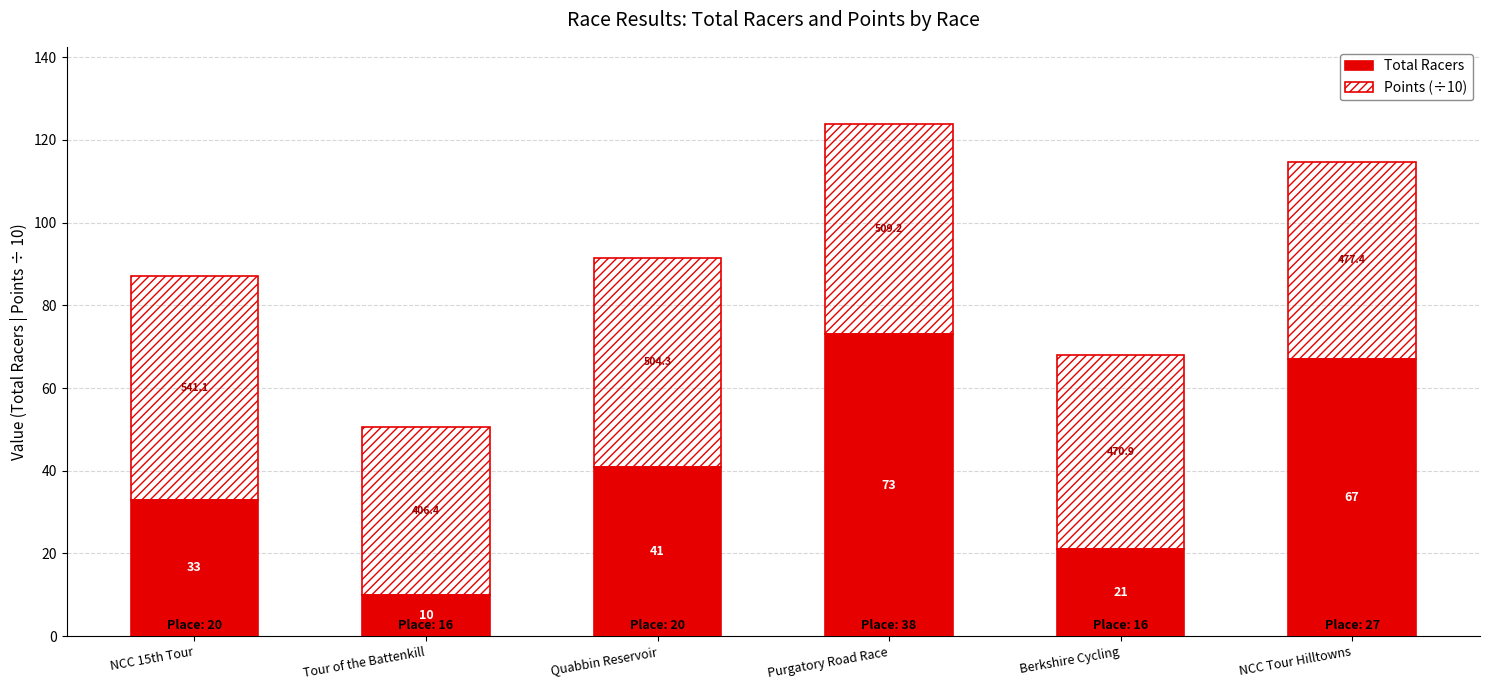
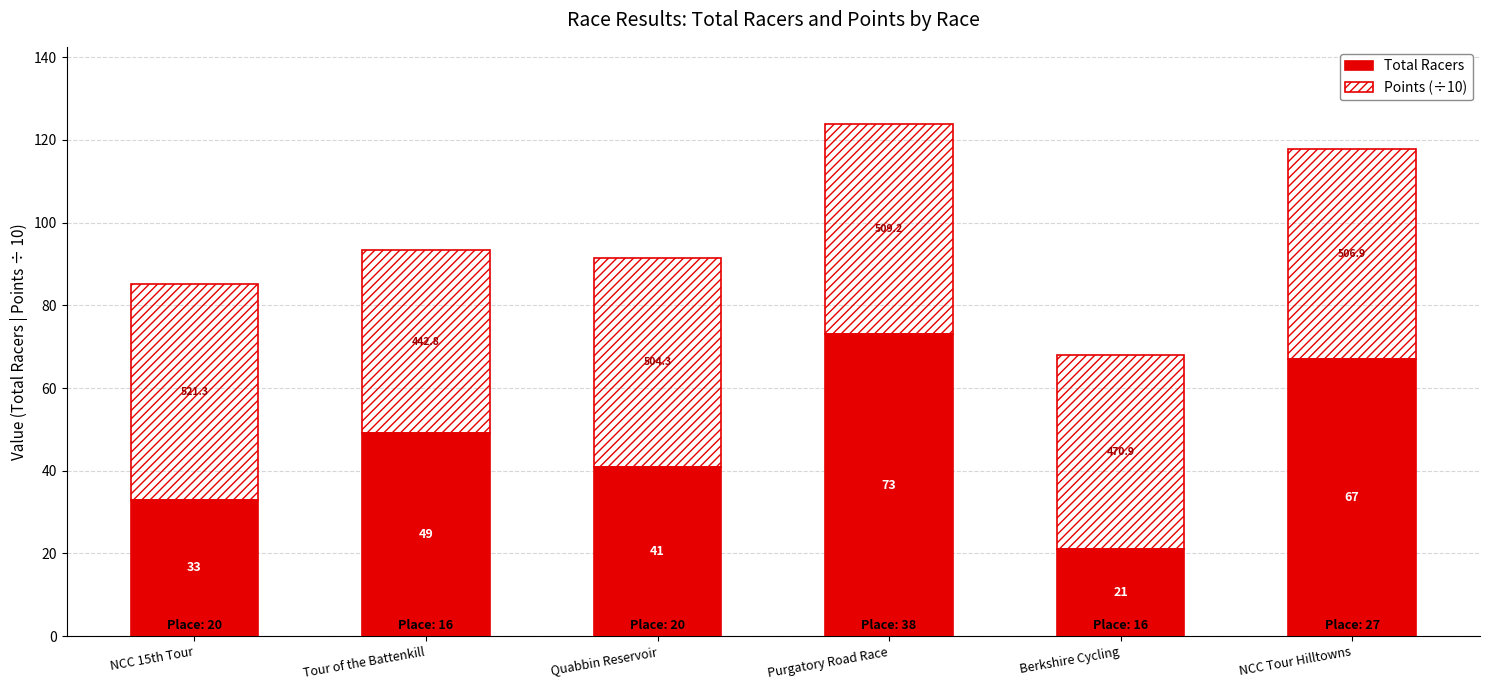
Points (÷10), NCC 15th Tour: 541.1 -> 521.3
Total Racers, Tour of the Battenkill: 10 -> 49
Points (÷10), Tour of the Battenkill: 406.4 -> 442.8
Points (÷10), NCC Tour Hilltowns: 477.4 -> 506.9
